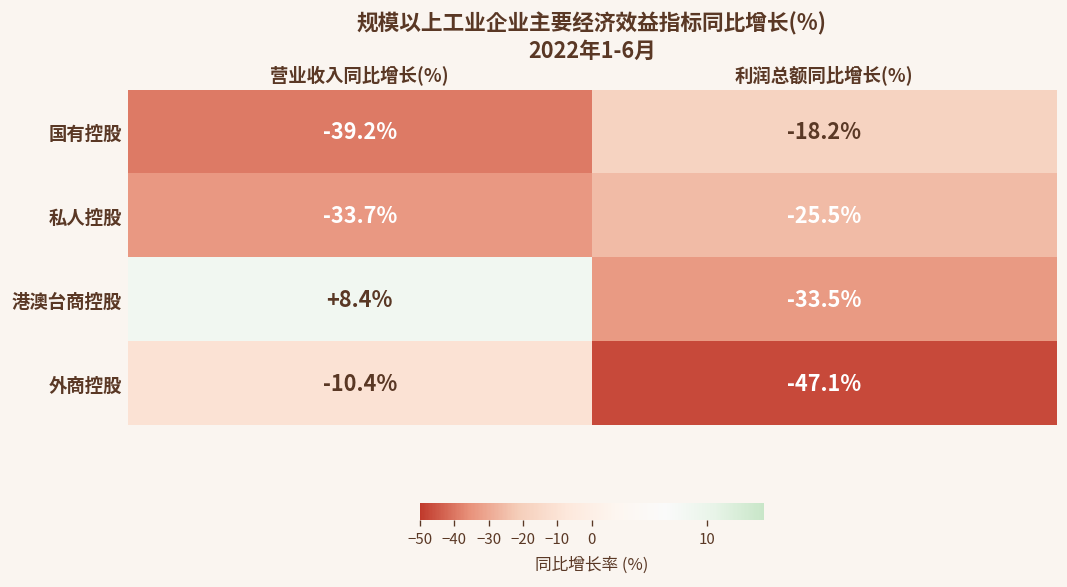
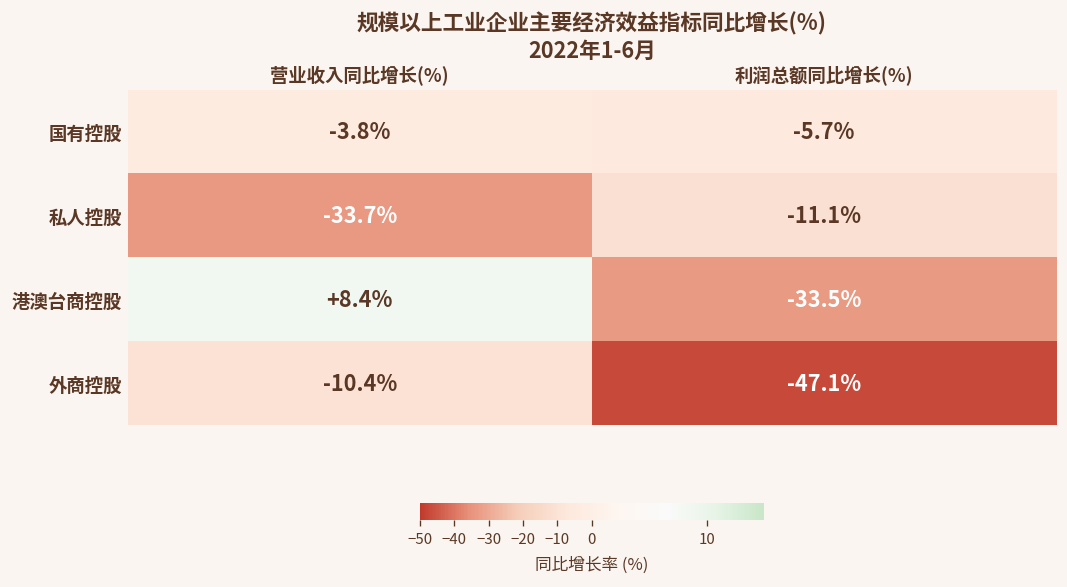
国有控股, 营业收入同比增长(%): -39.2% -> -3.8%
国有控股, 利润总额同比增长(%): -18.2% -> -5.7%
私人控股, 利润总额同比增长(%): -25.5% -> -11.1%
